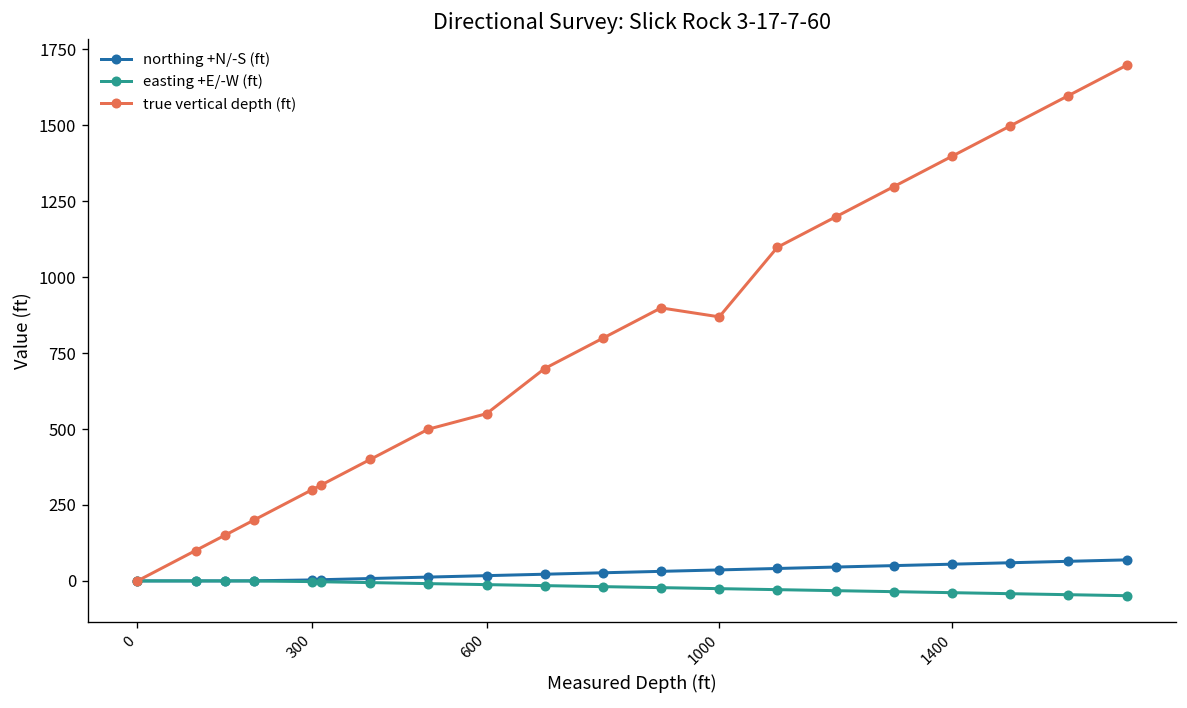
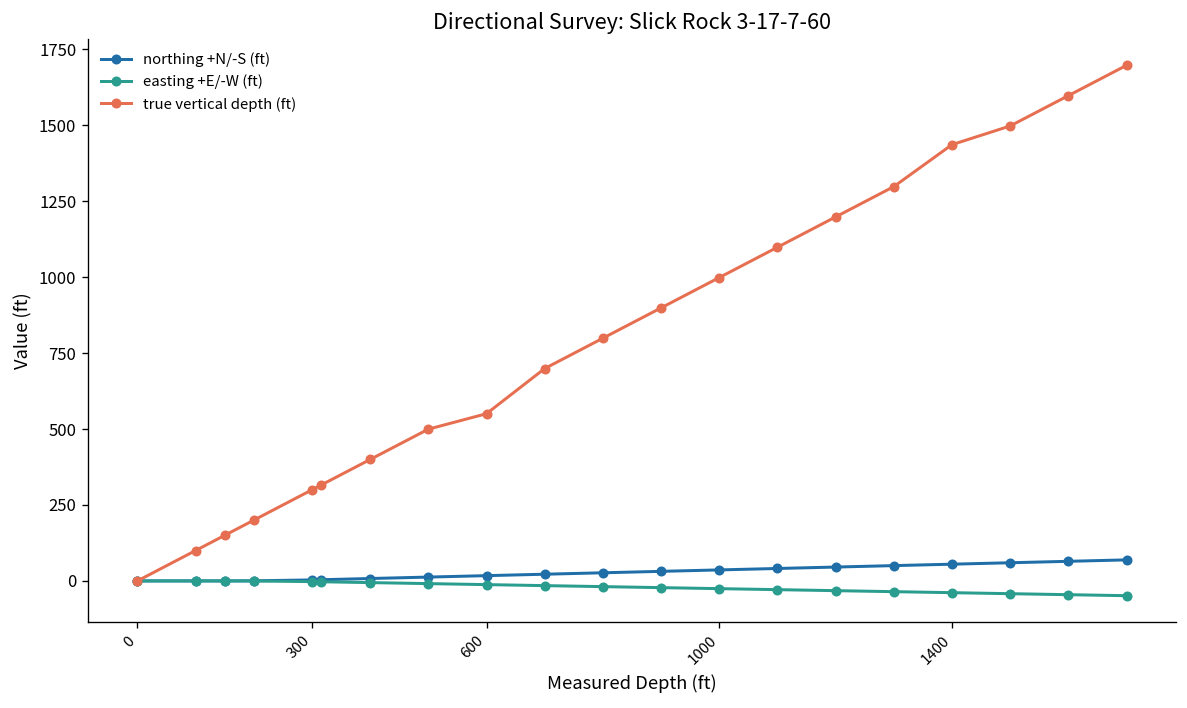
true vertical depth (ft), 1000: 870 -> 1000
true vertical depth (ft), 1400: 1400 -> 1440
